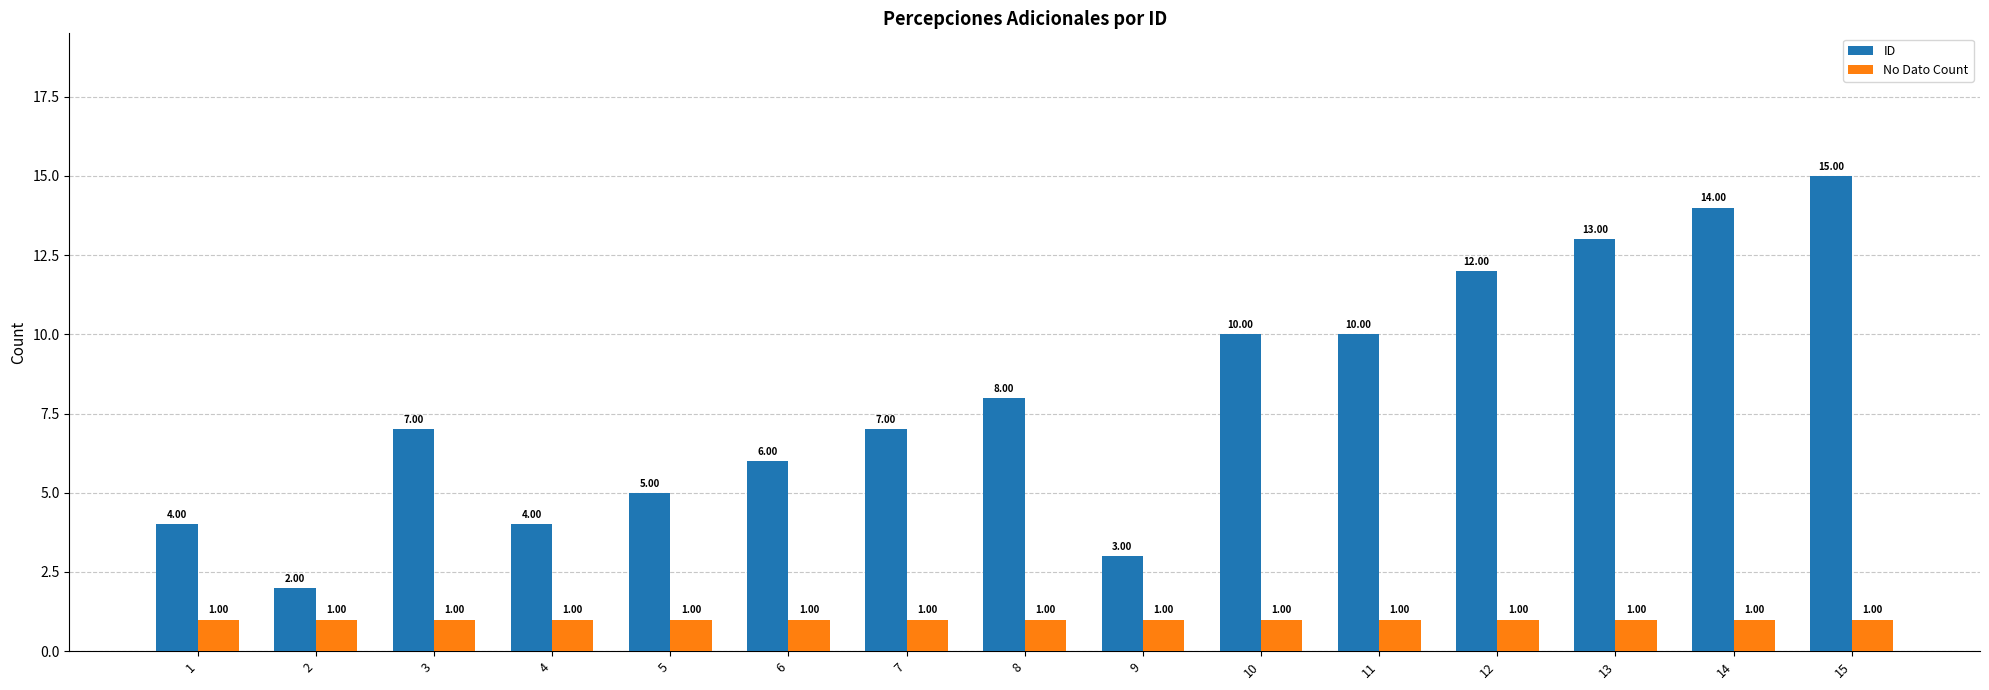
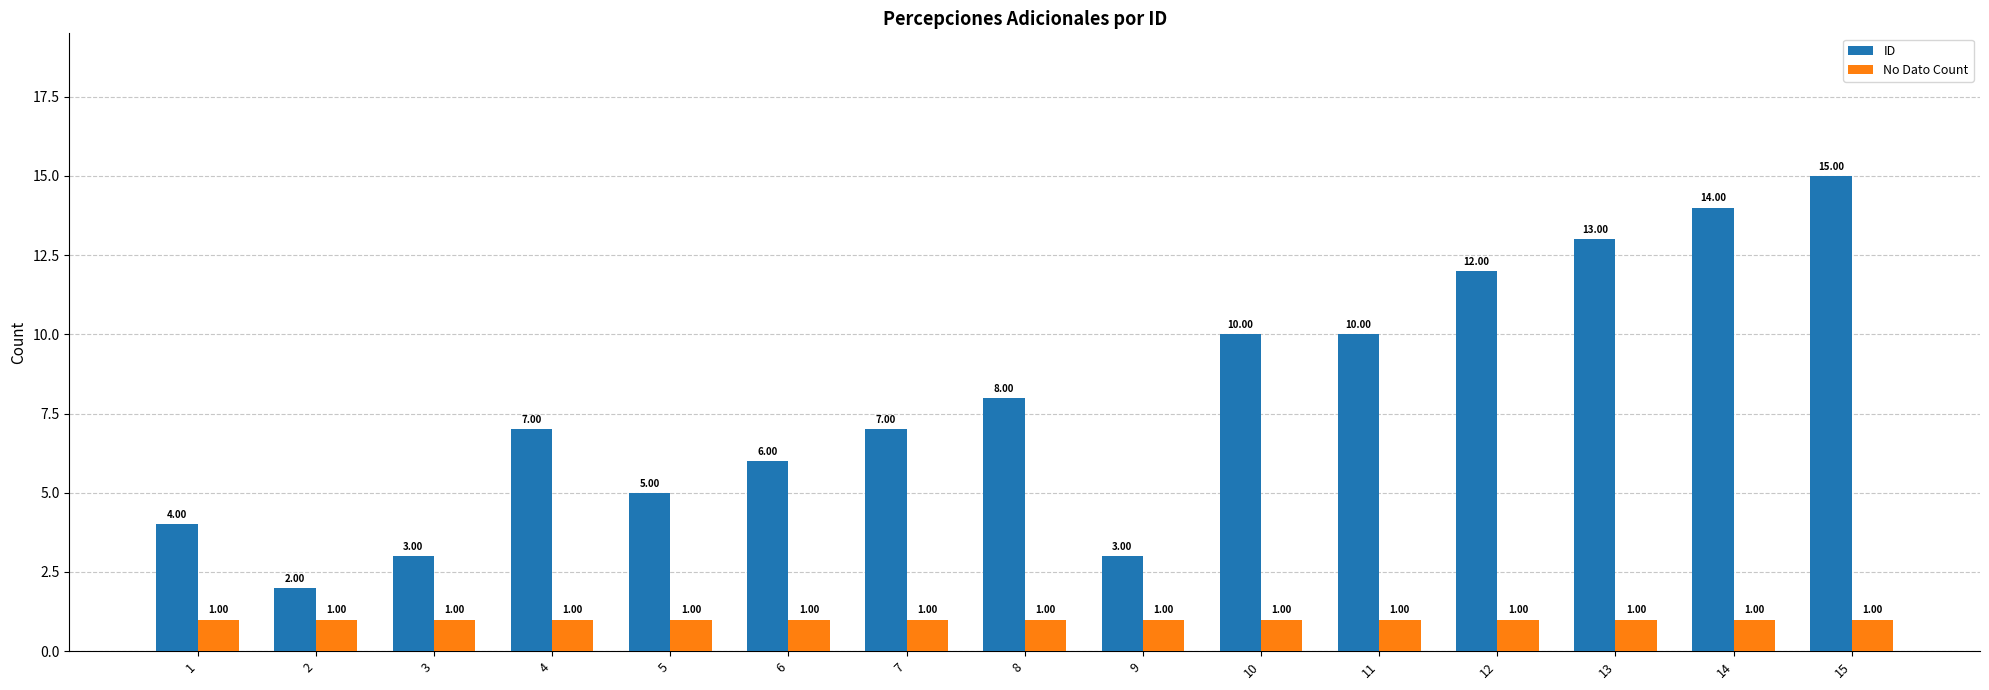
ID, 3: 7.00 -> 3.00
ID, 4: 4.00 -> 7.00
